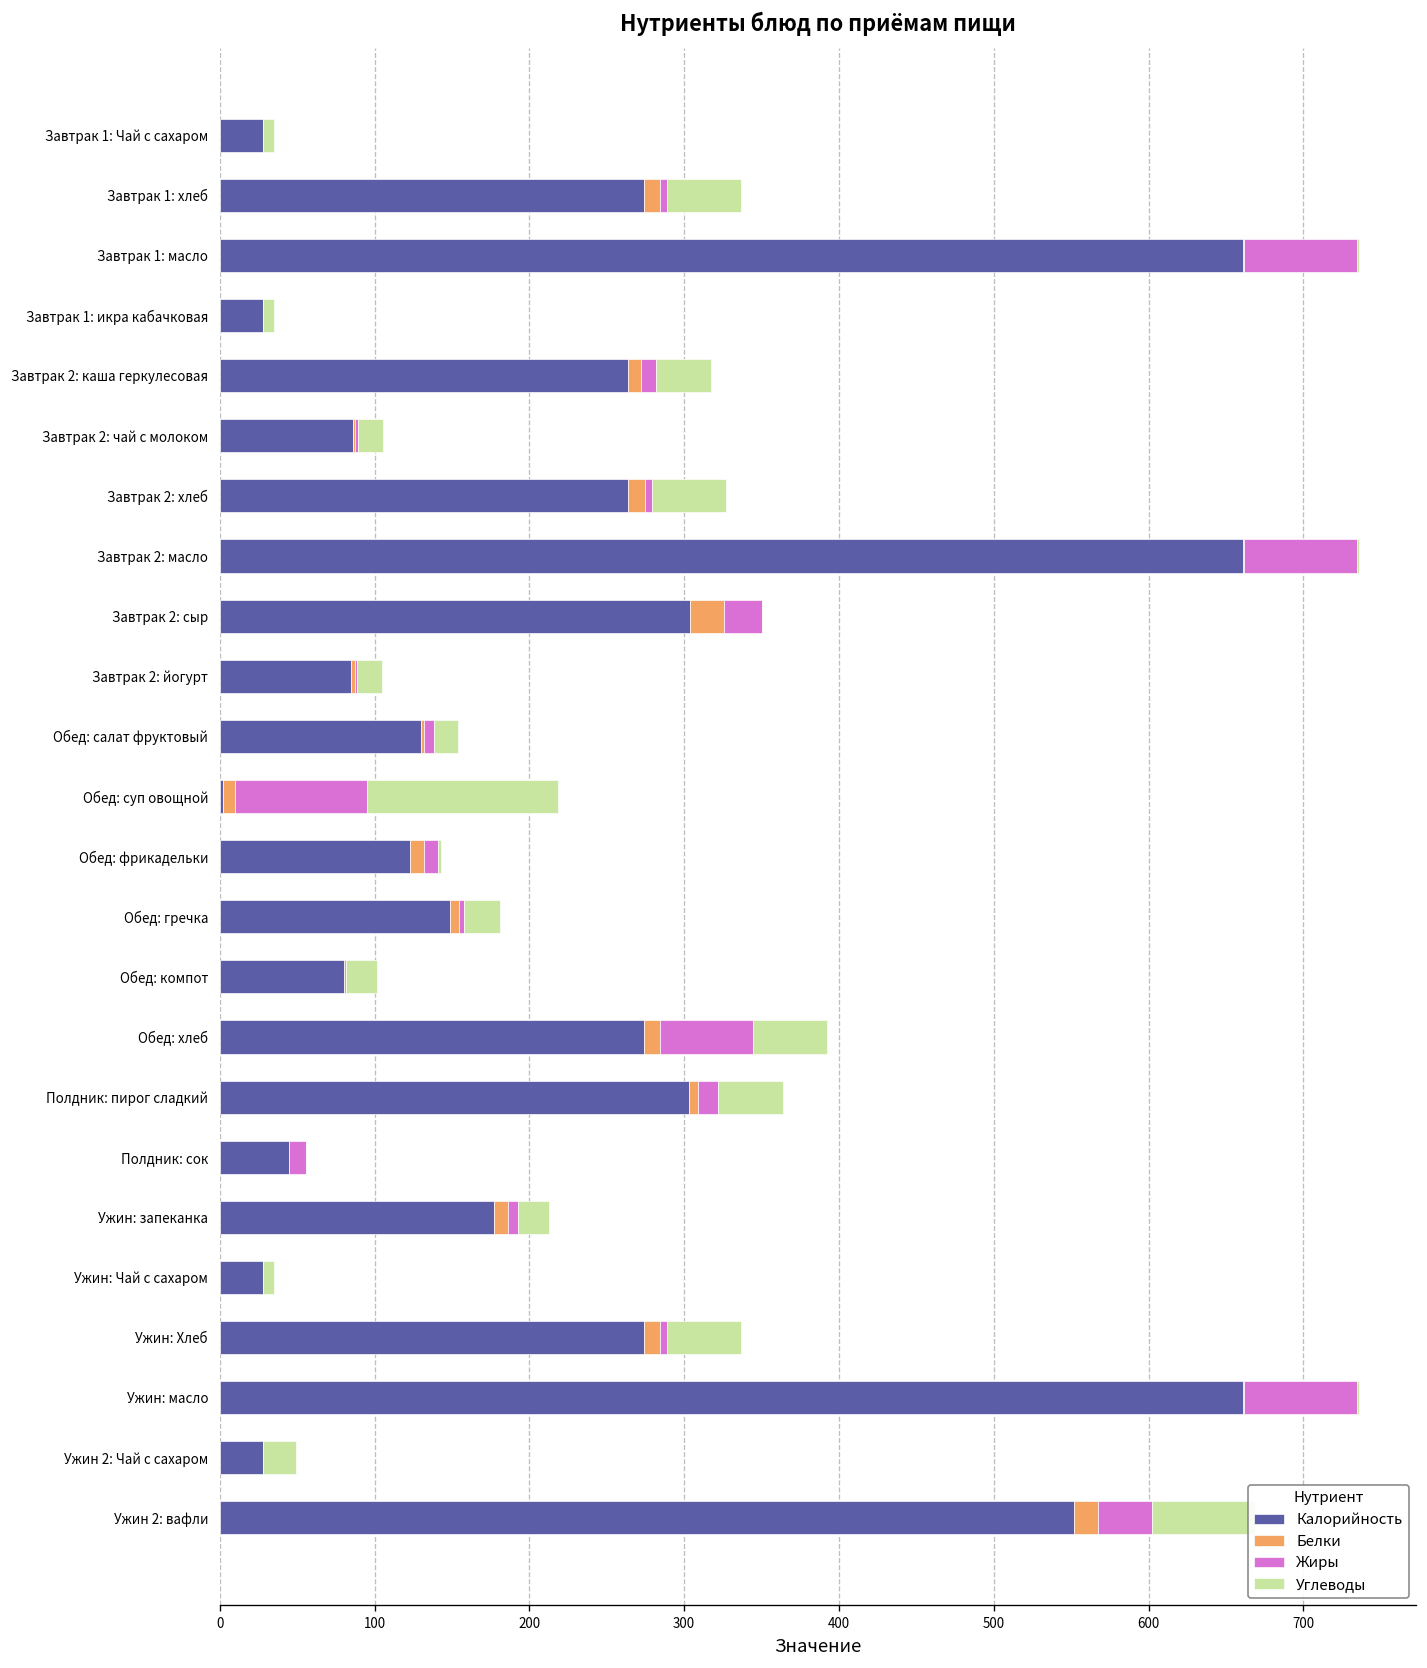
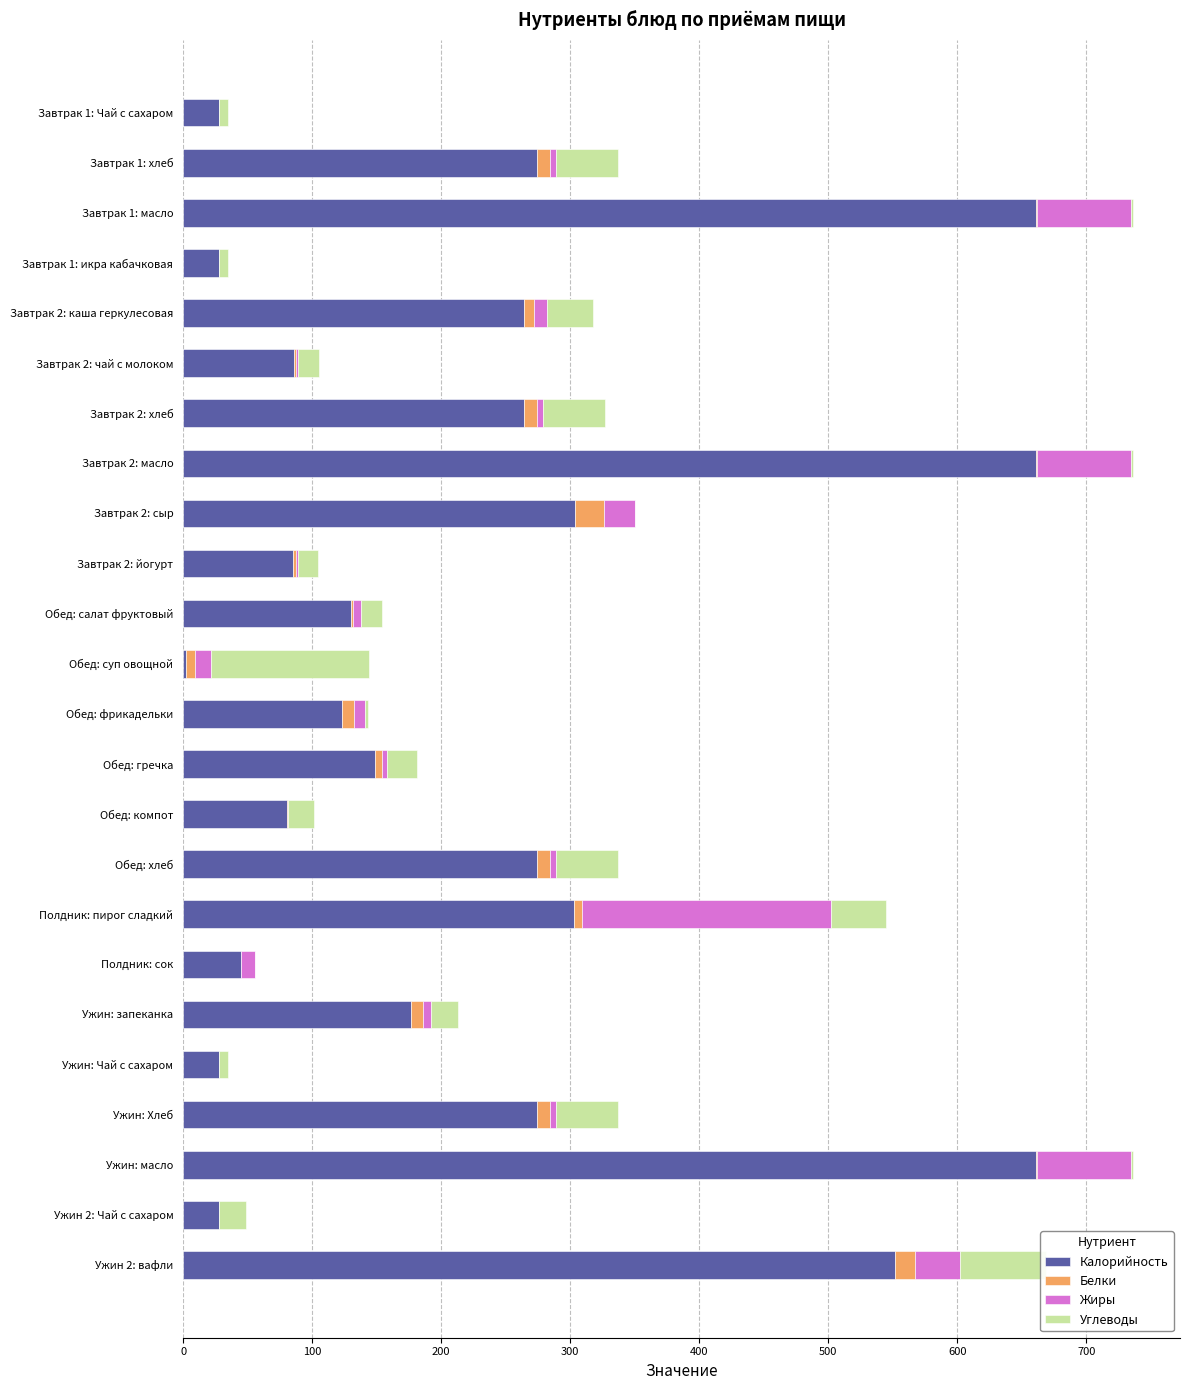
Жиры, Обед: суп овощной: 86 -> 12
Жиры, Обед: хлеб: 60 -> 5
Жиры, Полдник: пирог сладкий: 12 -> 193
